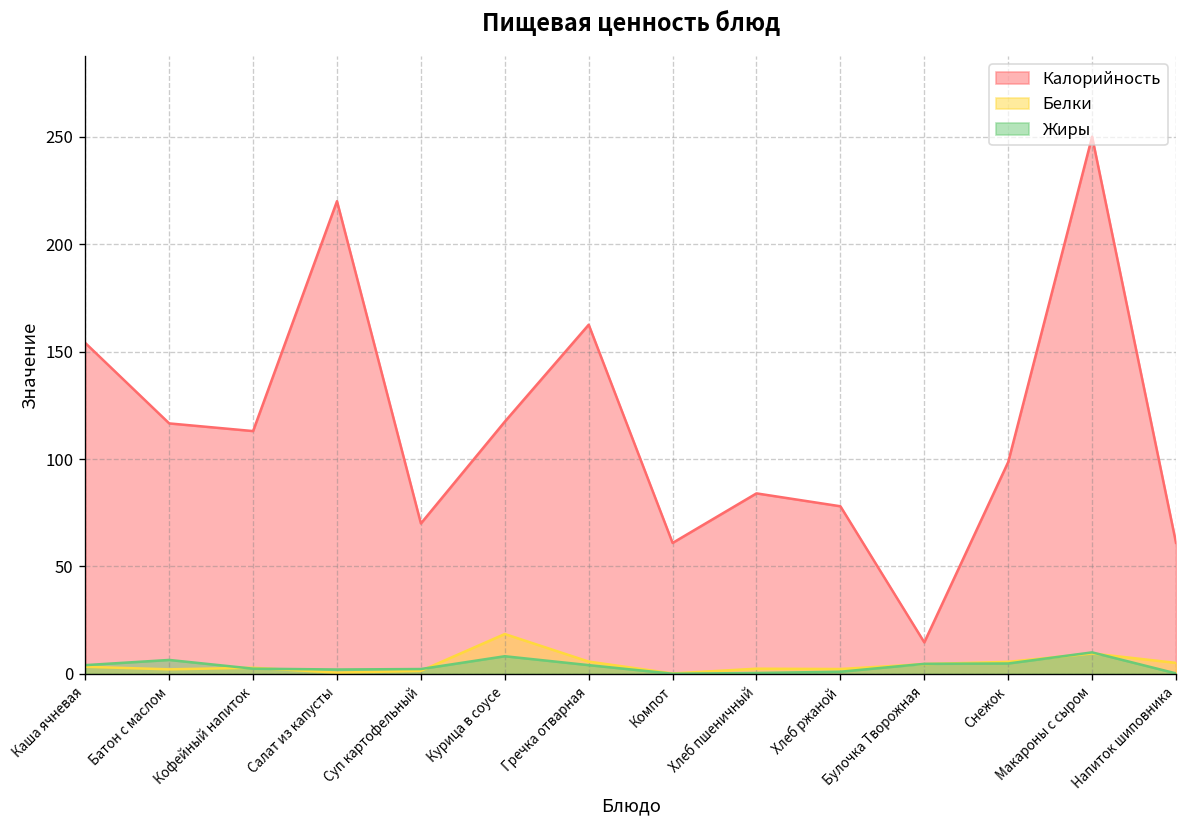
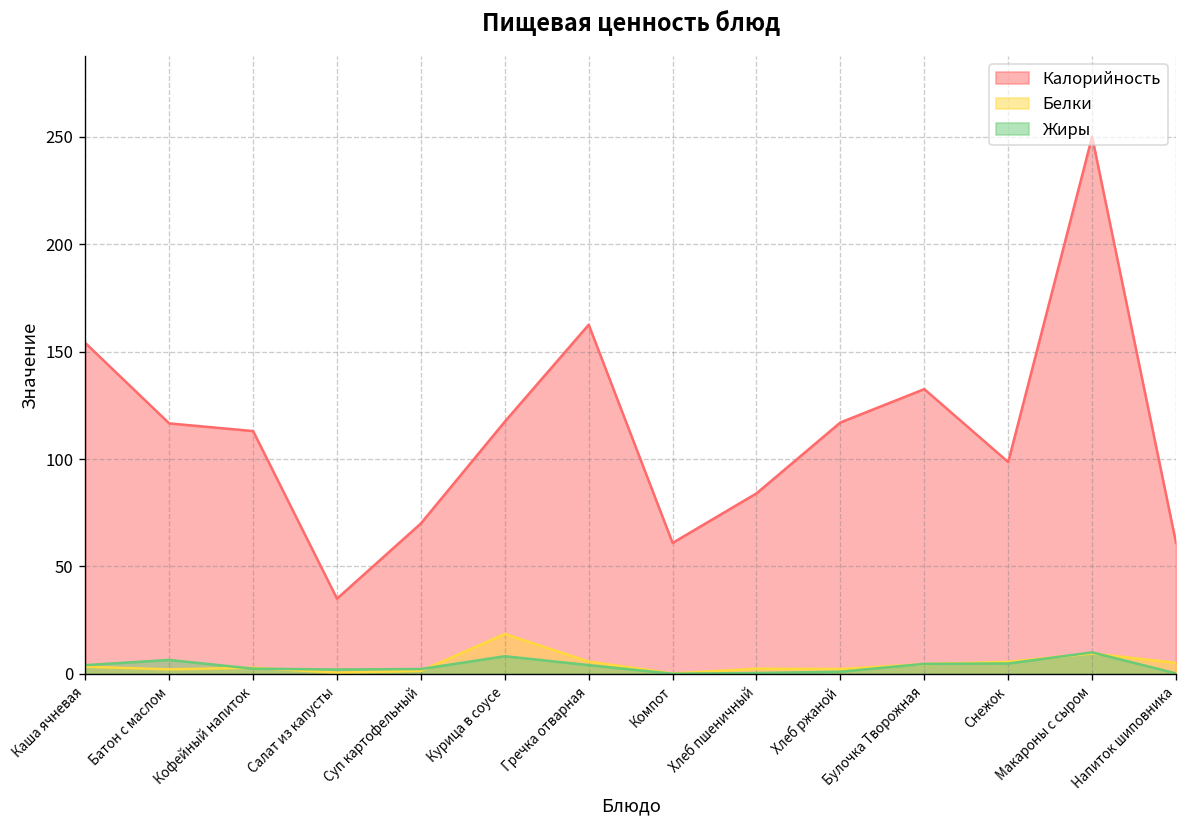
Калорийность, Салат из капусты: 220 -> 35
Калорийность, Хлеб ржаной: 78 -> 117
Калорийность, Булочка Творожная: 15 -> 133
